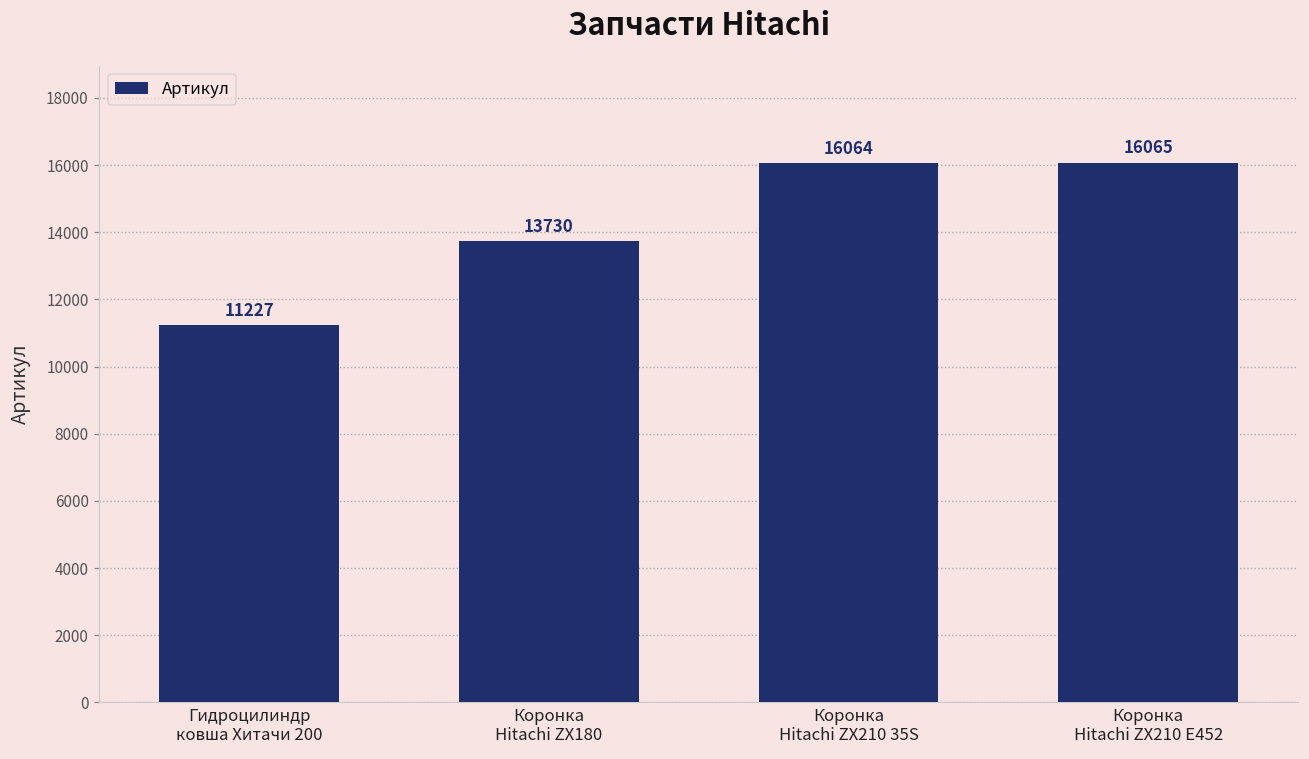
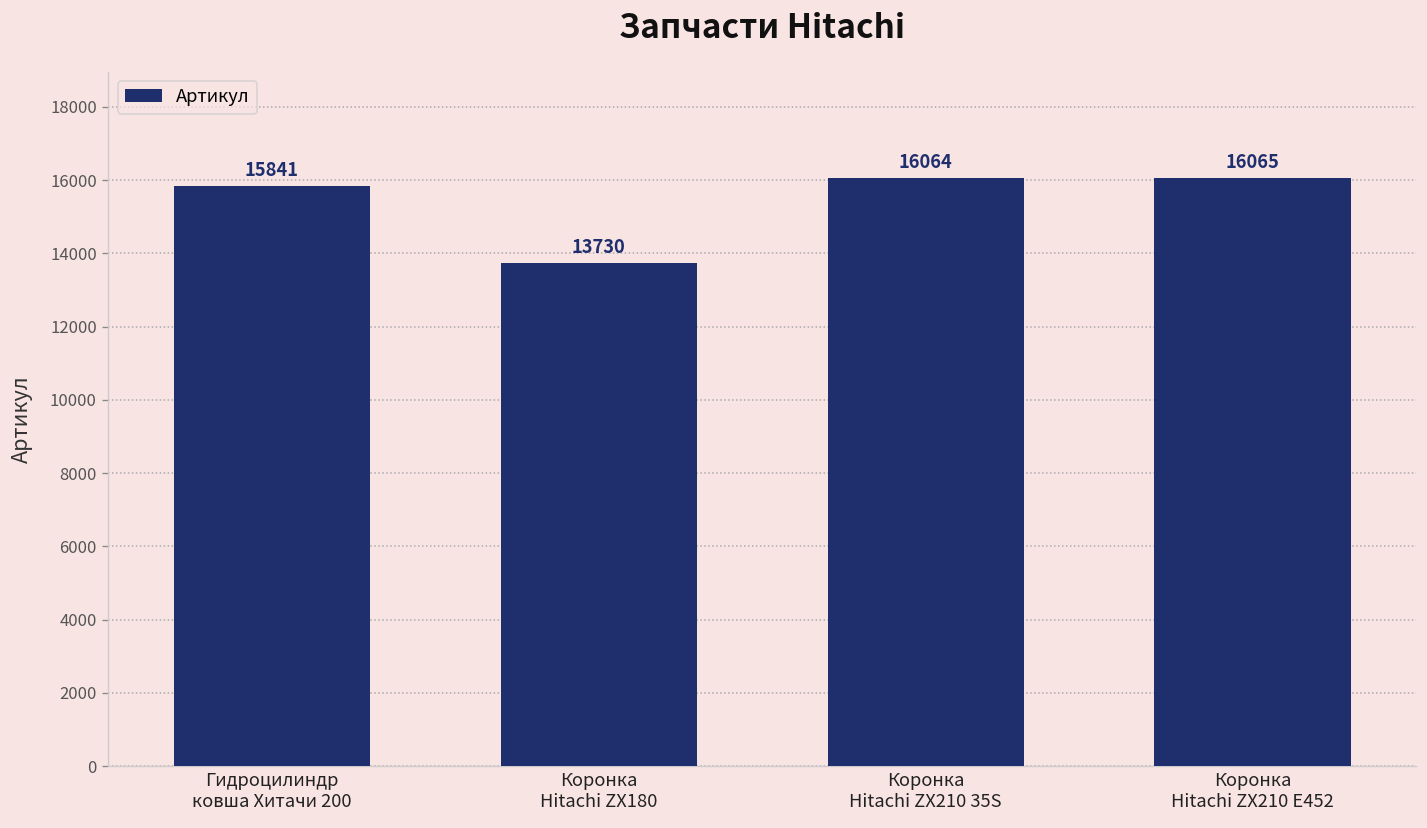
Гидроцилиндр ковша Хитачи 200: 11227 -> 15841
